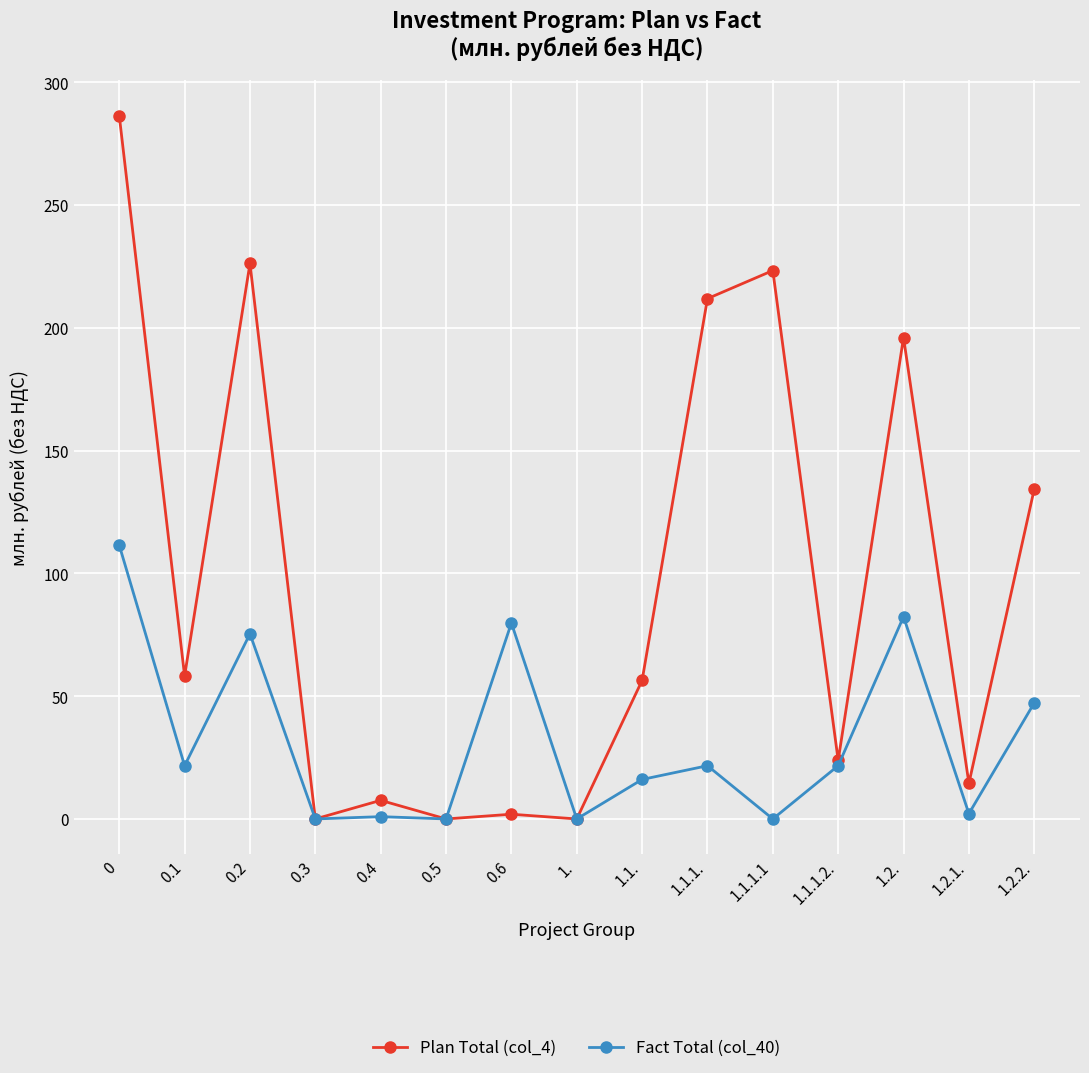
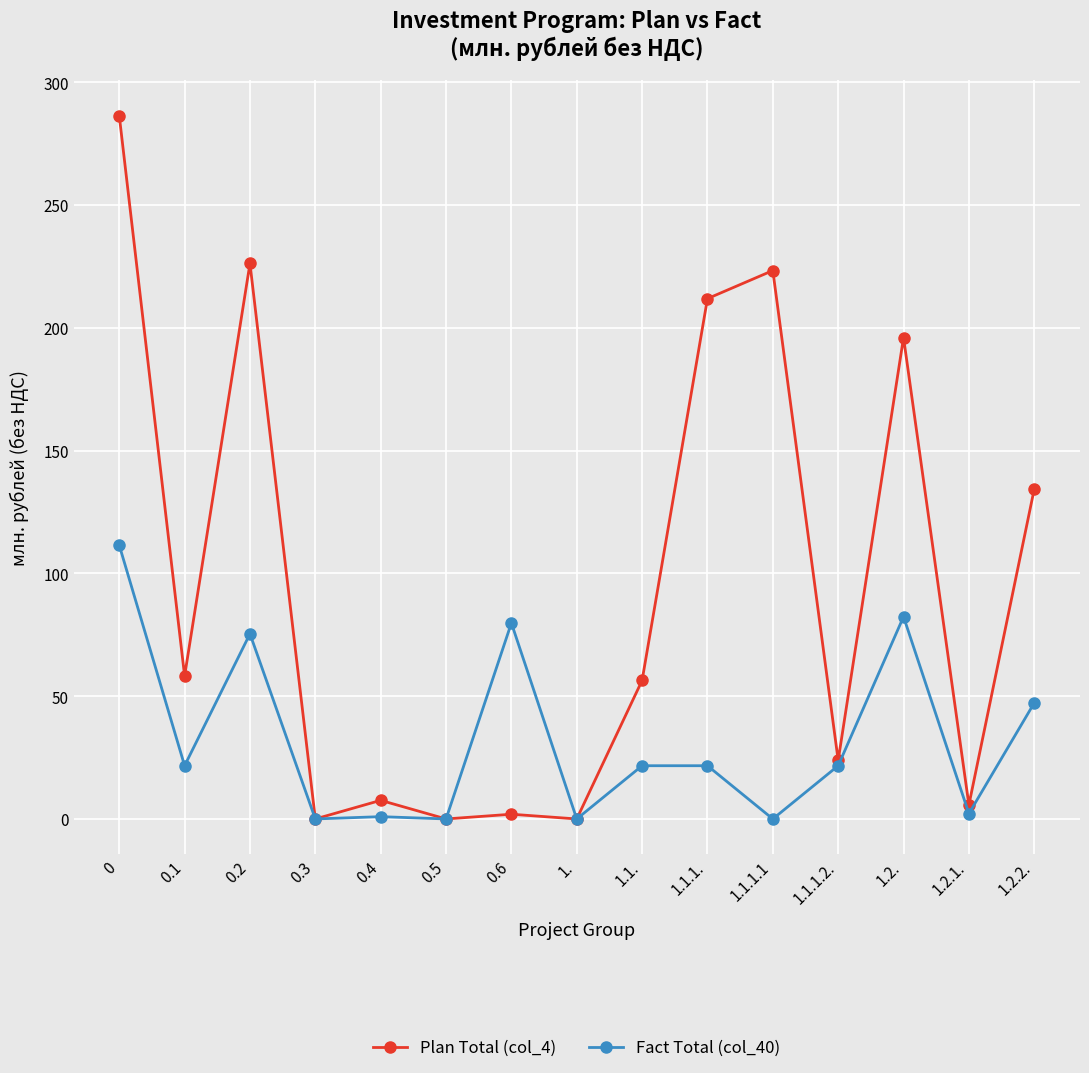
Fact Total (col_40), 1.1.: 16 -> 22
Plan Total (col_4), 1.2.1.: 14 -> 6
